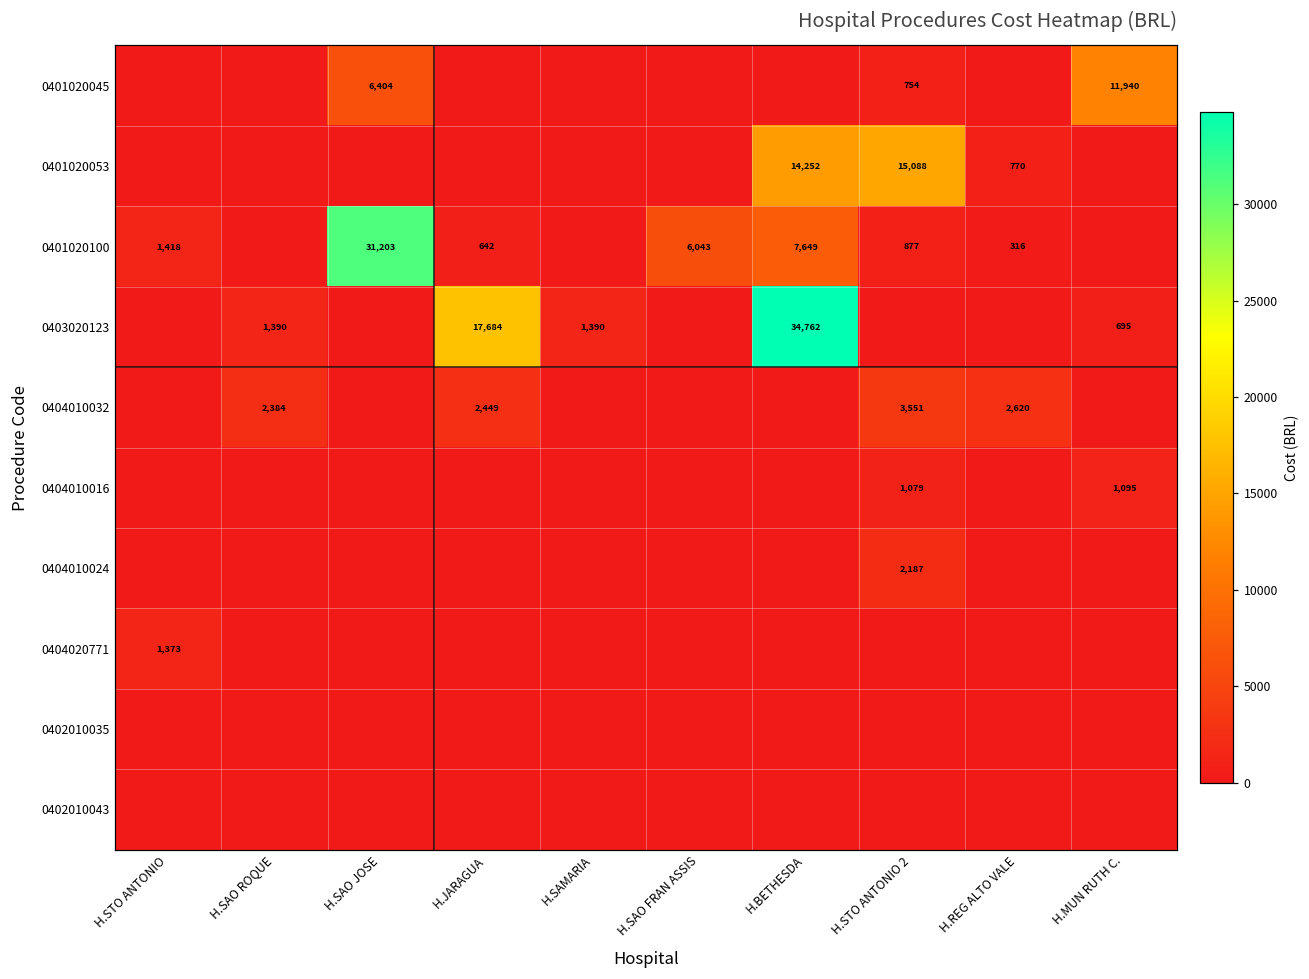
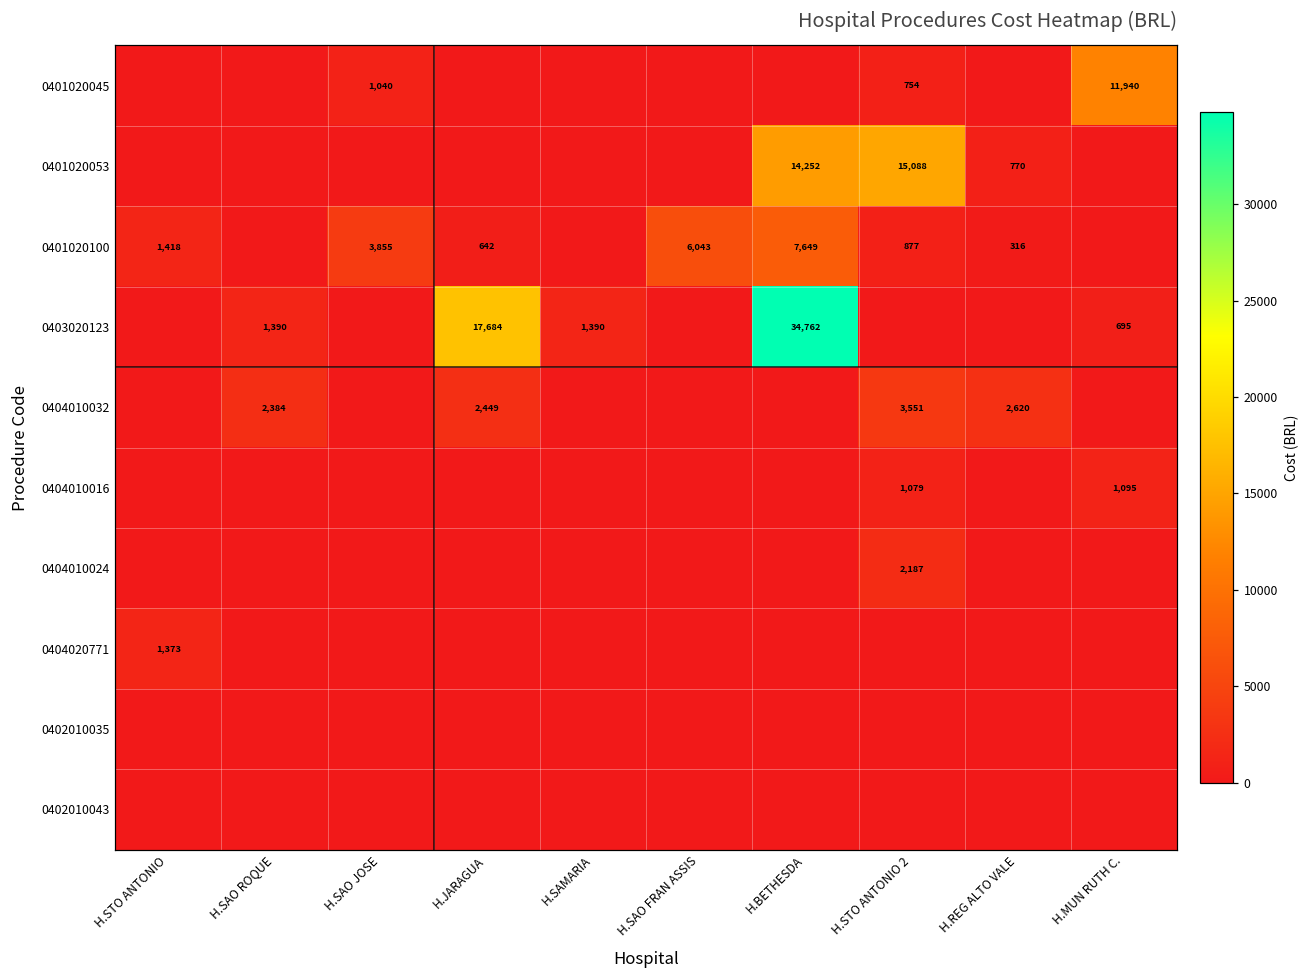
0401020045, H.SAO JOSE: 6,404 -> 1,040
0401020100, H.SAO JOSE: 31,203 -> 3,855
